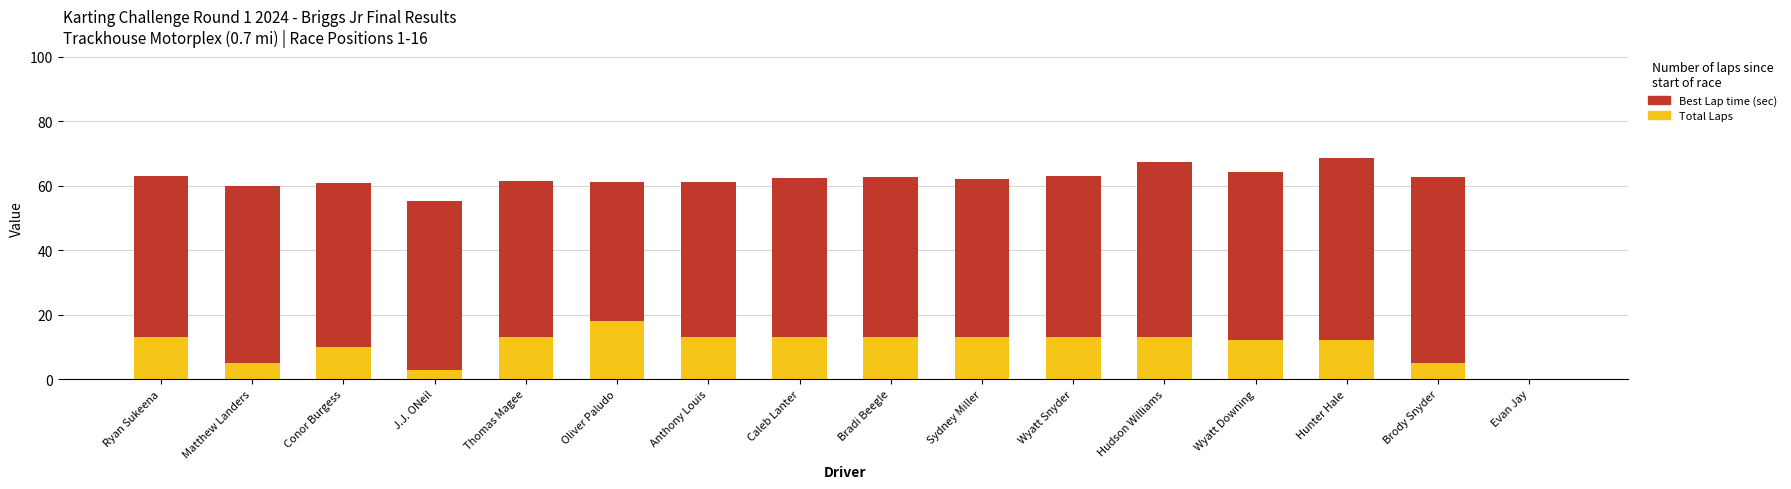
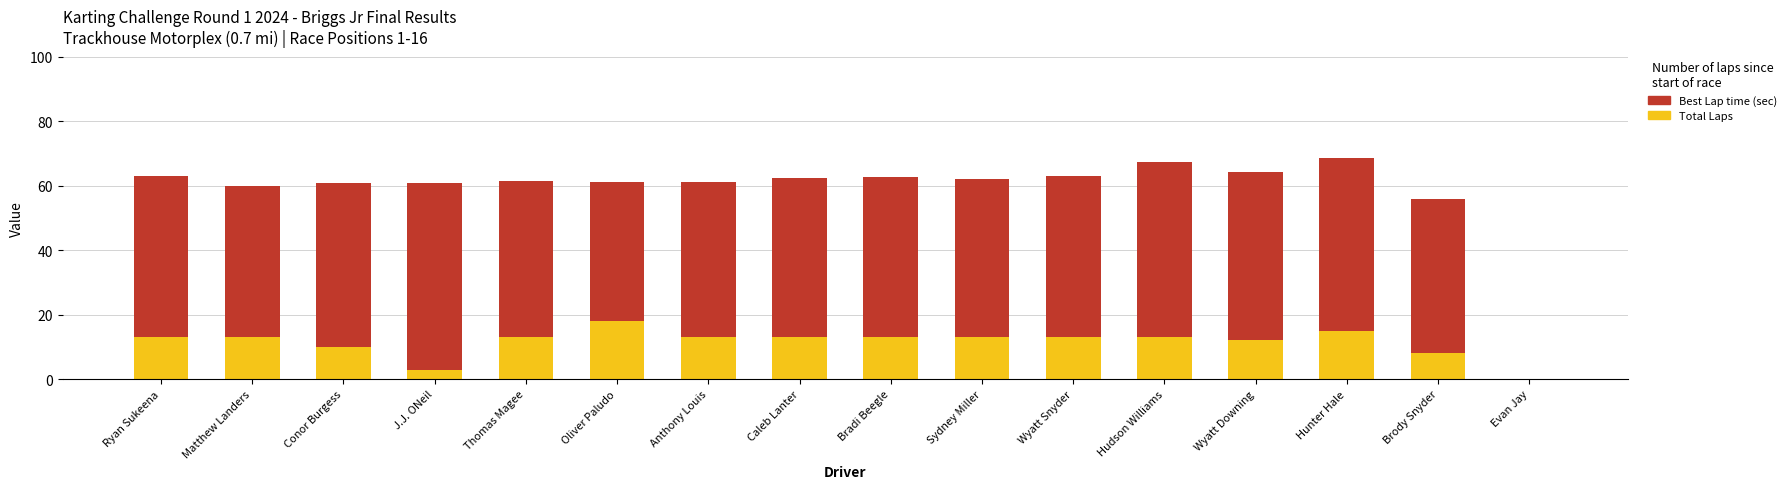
Total Laps, Matthew Landers: 5 -> 13
Best Lap time (sec), J.J. ONeil: 55 -> 61
Total Laps, Hunter Hale: 12 -> 15
Best Lap time (sec), Brody Snyder: 63 -> 56
Total Laps, Brody Snyder: 5 -> 8
